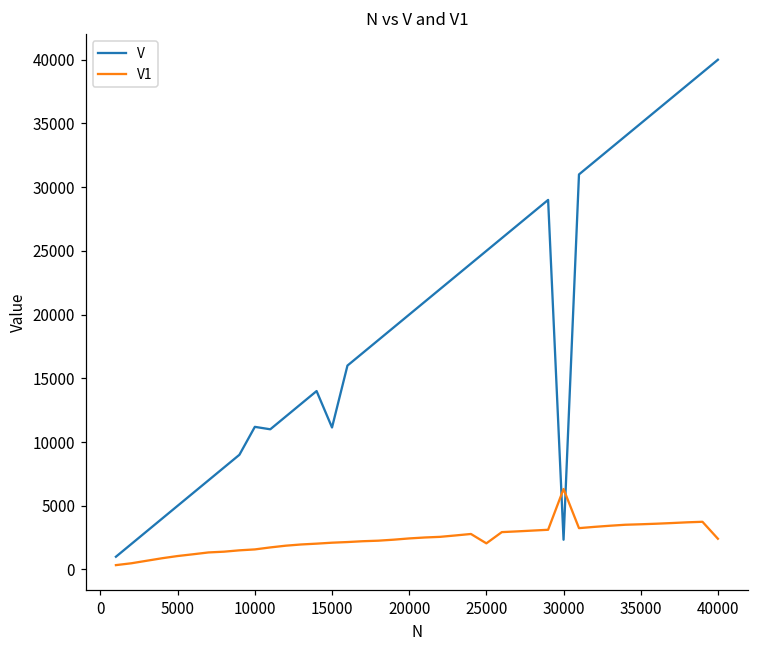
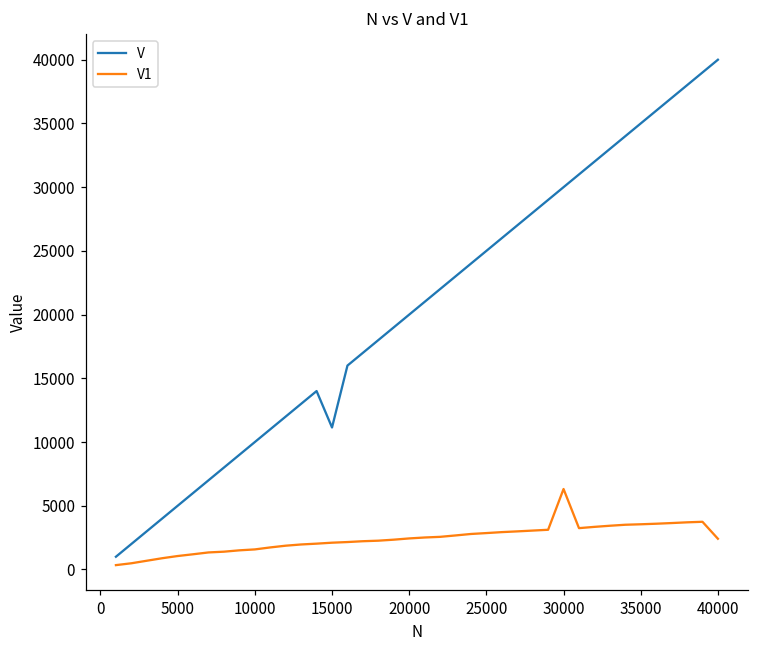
V, 10000: 11200 -> 10000
V1, 25000: 2100 -> 2900
V, 30000: 2300 -> 30000
